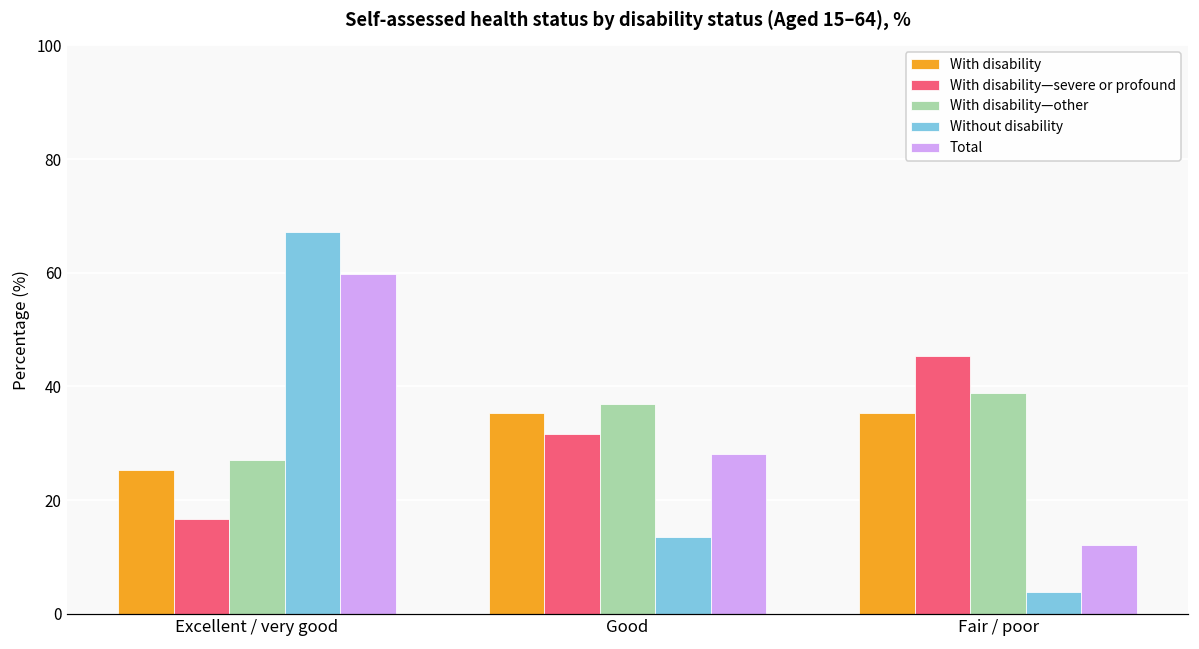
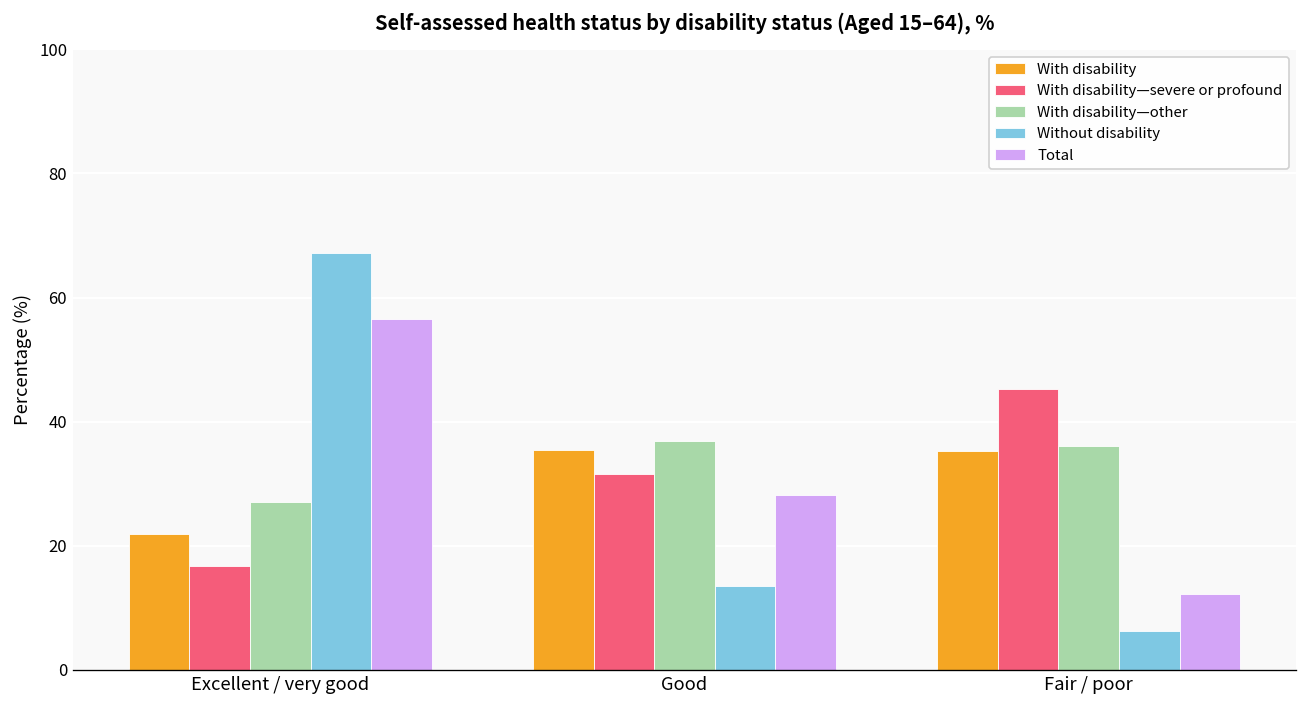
With disability, Excellent / very good: 25 -> 22
Total, Excellent / very good: 60 -> 57
With disability—other, Fair / poor: 39 -> 36
Without disability, Fair / poor: 4 -> 6
